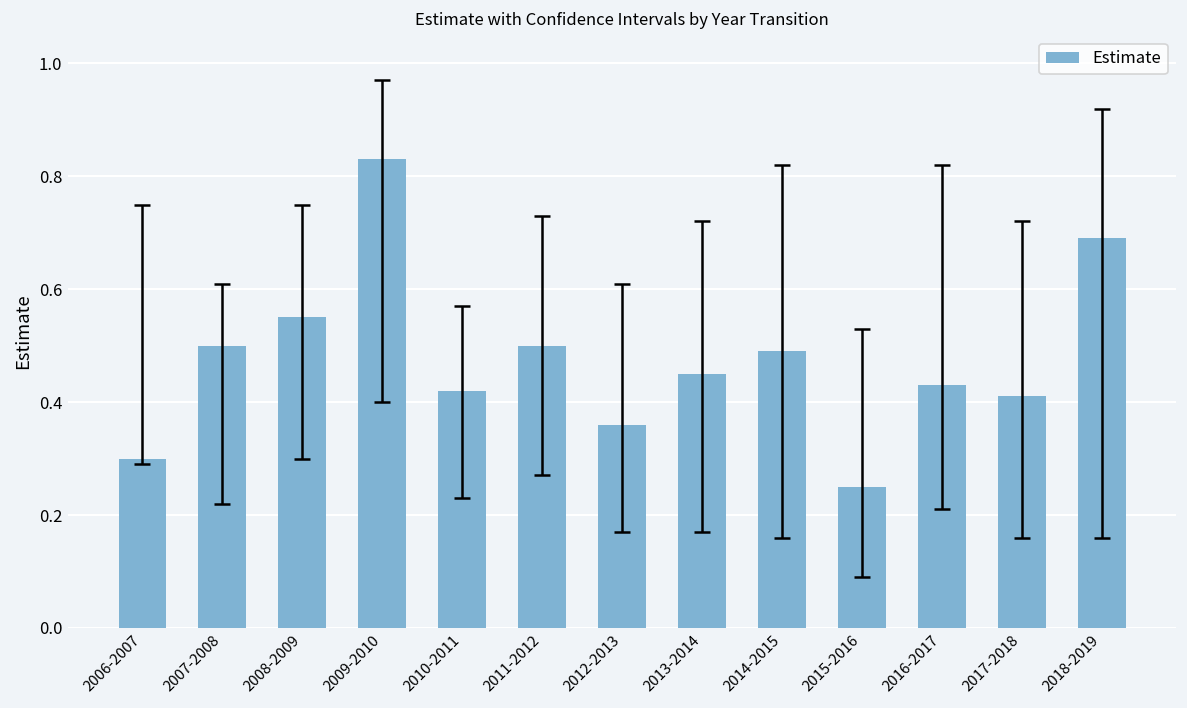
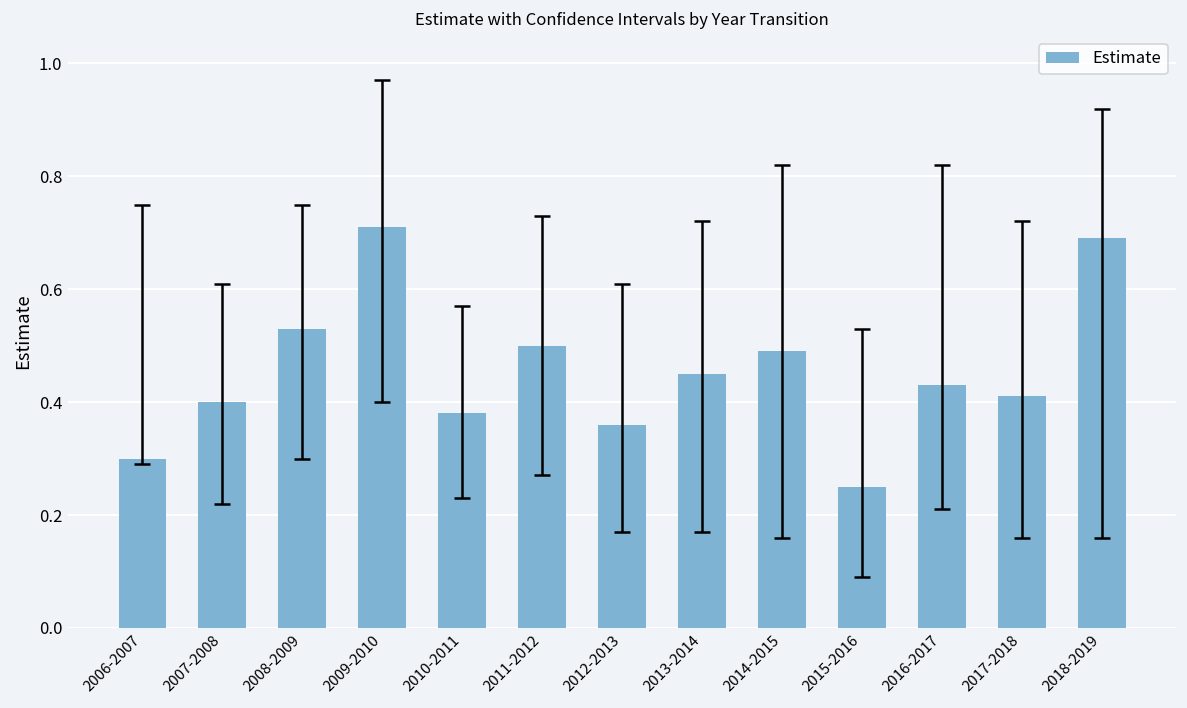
Estimate, 2007-2008: 0.5 -> 0.4
Estimate, 2008-2009: 0.55 -> 0.53
Estimate, 2009-2010: 0.83 -> 0.71
Estimate, 2010-2011: 0.42 -> 0.38
